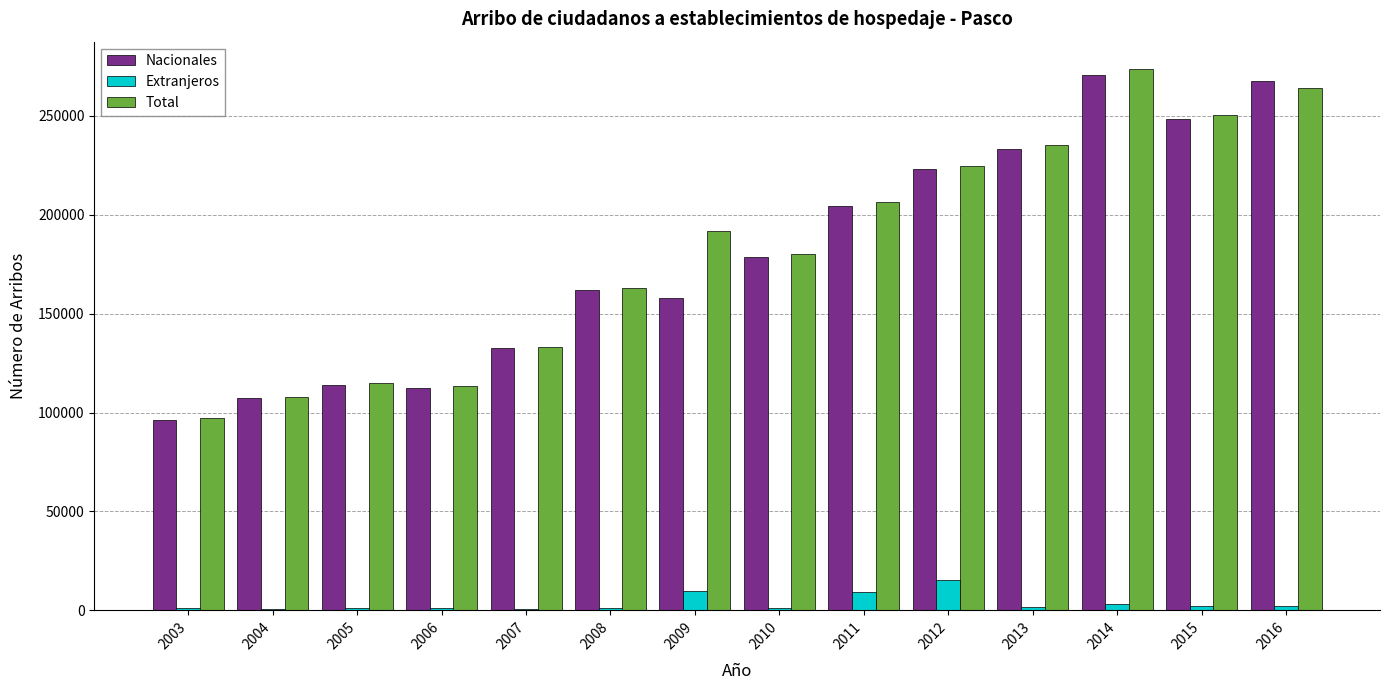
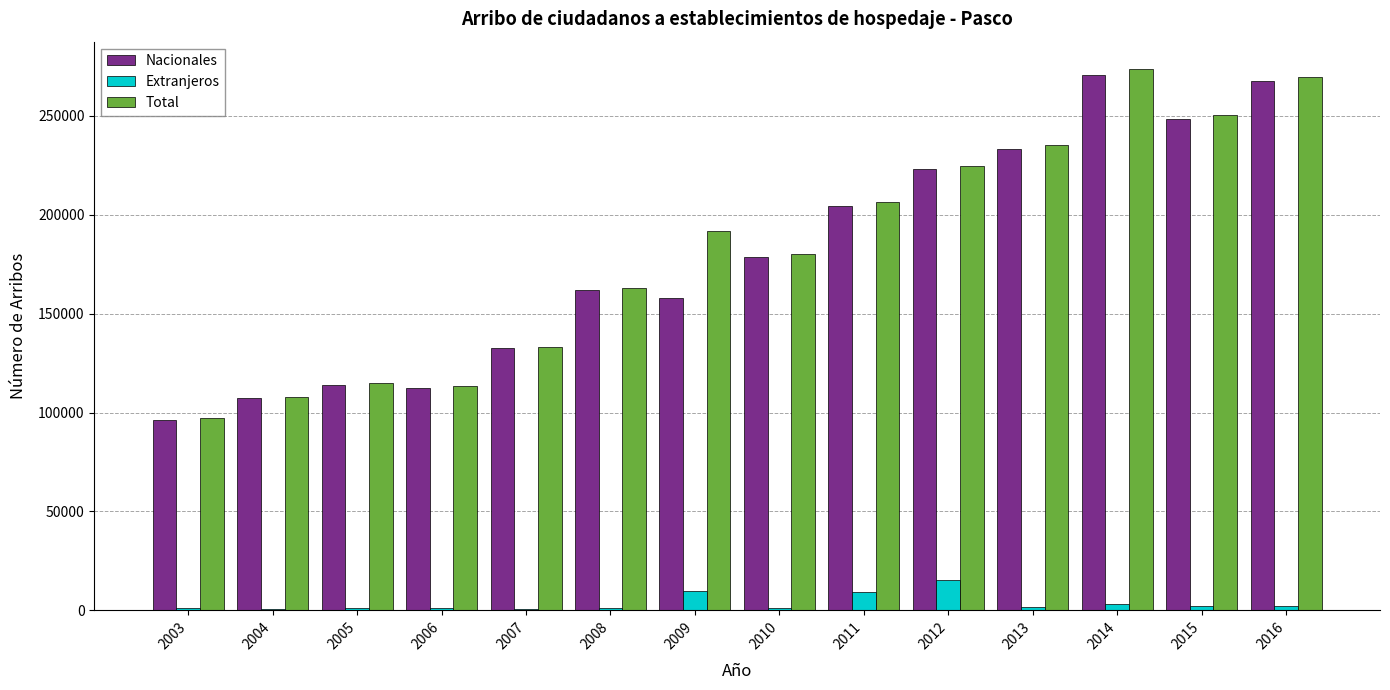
Total, 2016: 264000 -> 270000
